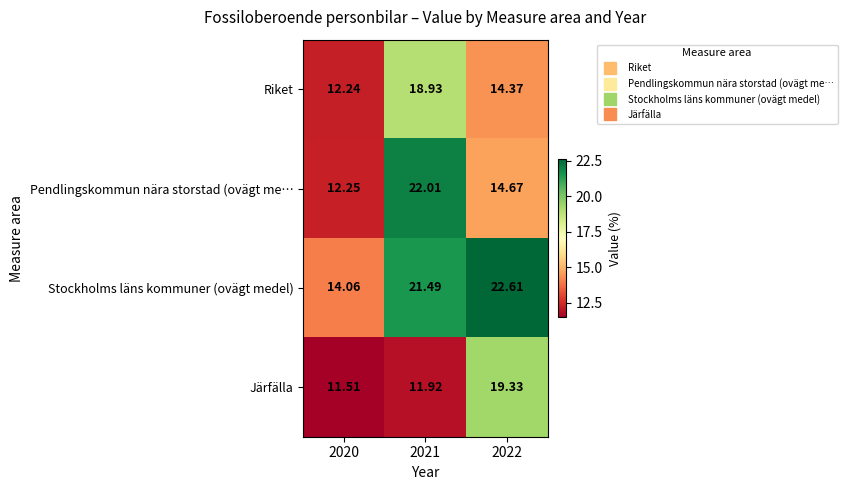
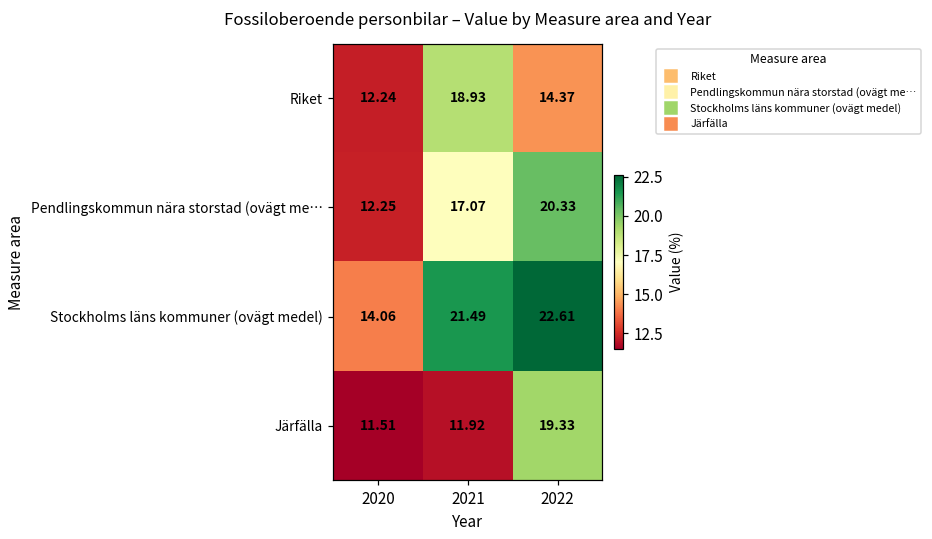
Pendlingskommun nära storstad (ovägt me…, 2021: 22.01 -> 17.07
Pendlingskommun nära storstad (ovägt me…, 2022: 14.67 -> 20.33
